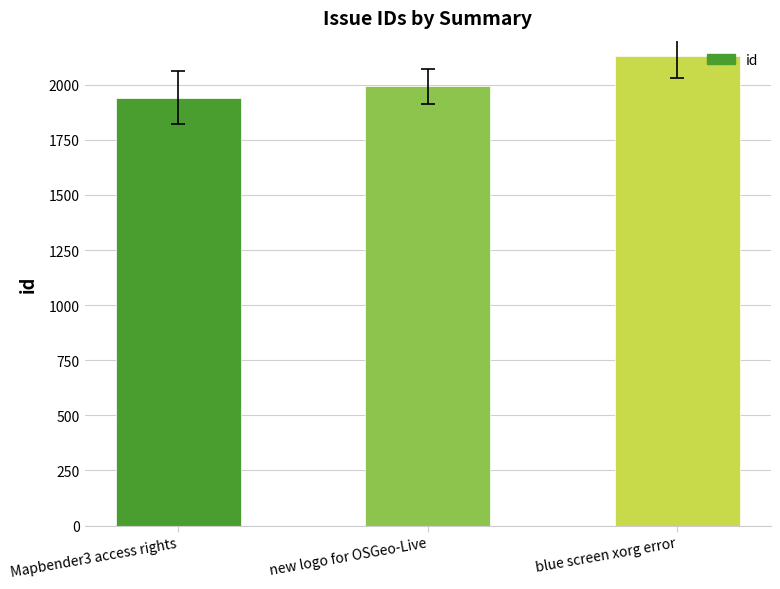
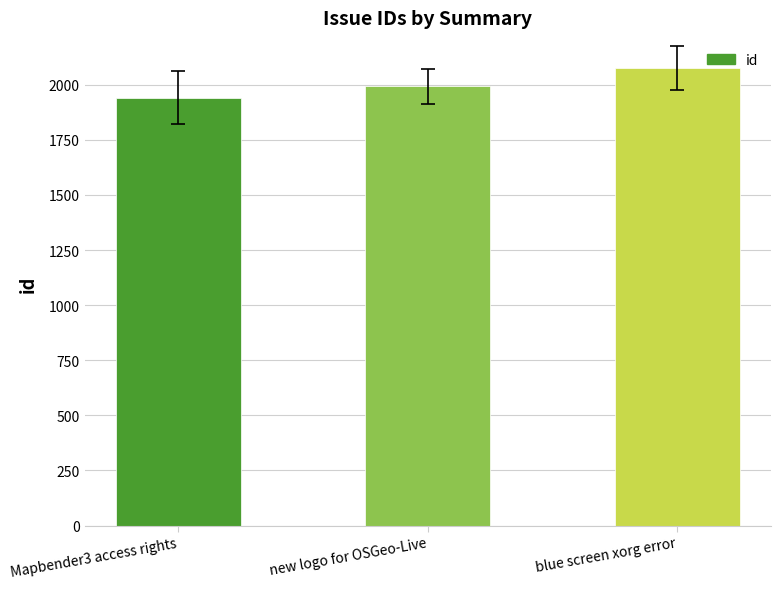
id, blue screen xorg error: 2130 -> 2070
